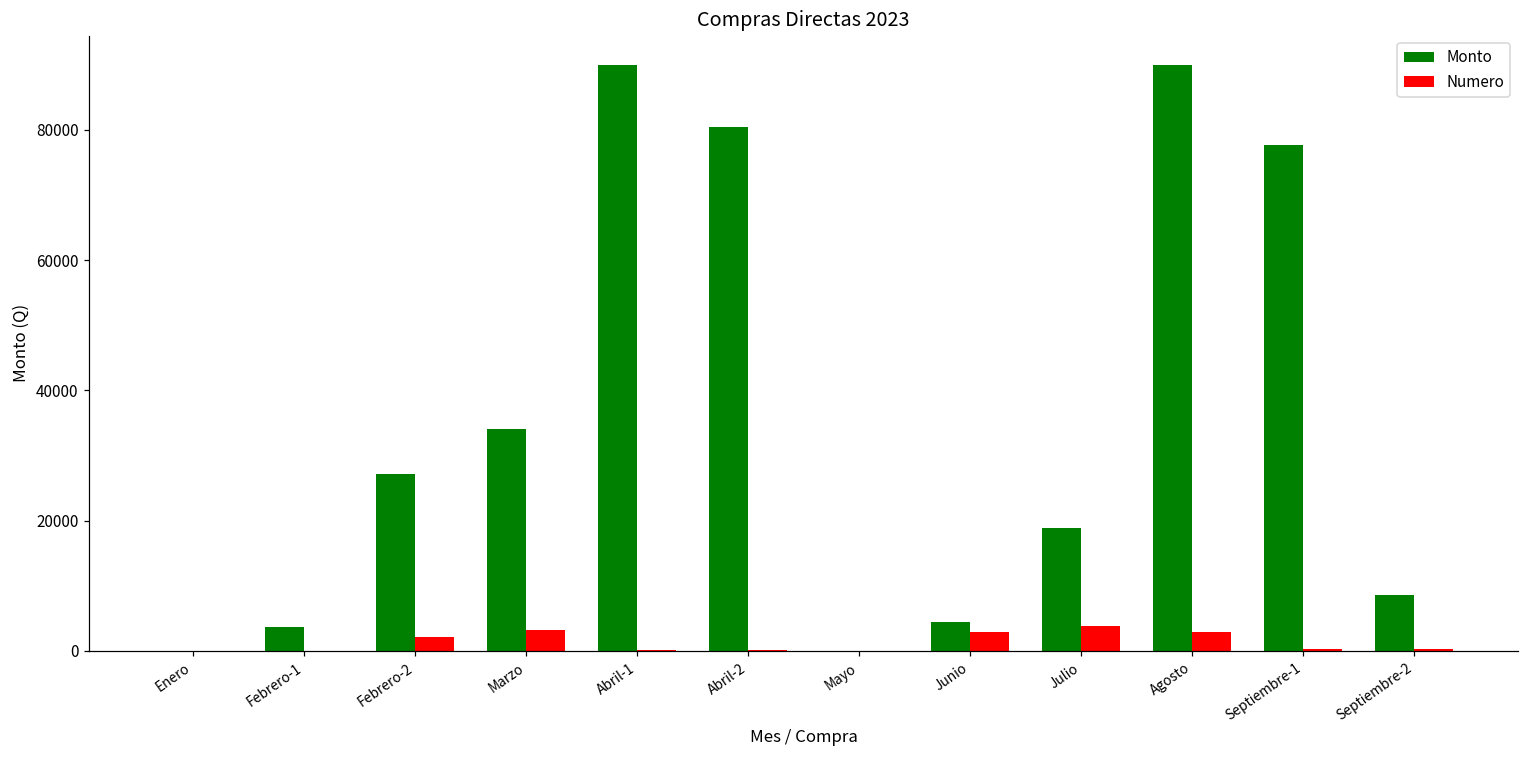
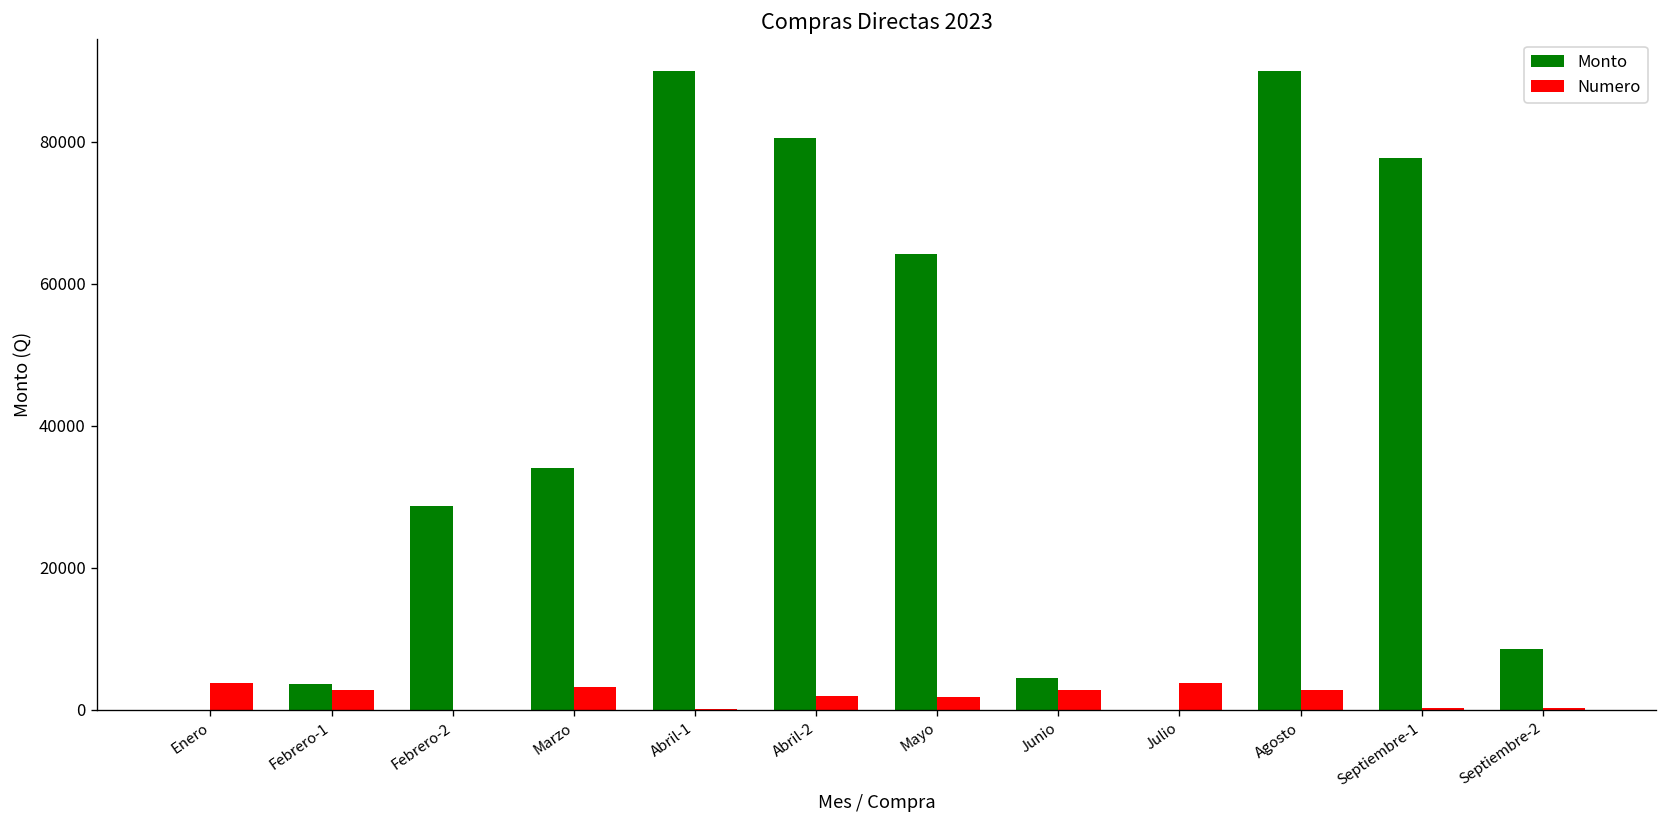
Numero, Enero: 0 -> 4000
Numero, Febrero-1: 0 -> 3000
Monto, Febrero-2: 27000 -> 29000
Numero, Febrero-2: 2000 -> 0
Numero, Abril-2: 0 -> 2000
Monto, Mayo: 0 -> 64000
Numero, Mayo: 0 -> 2000
Monto, Julio: 19000 -> 0
